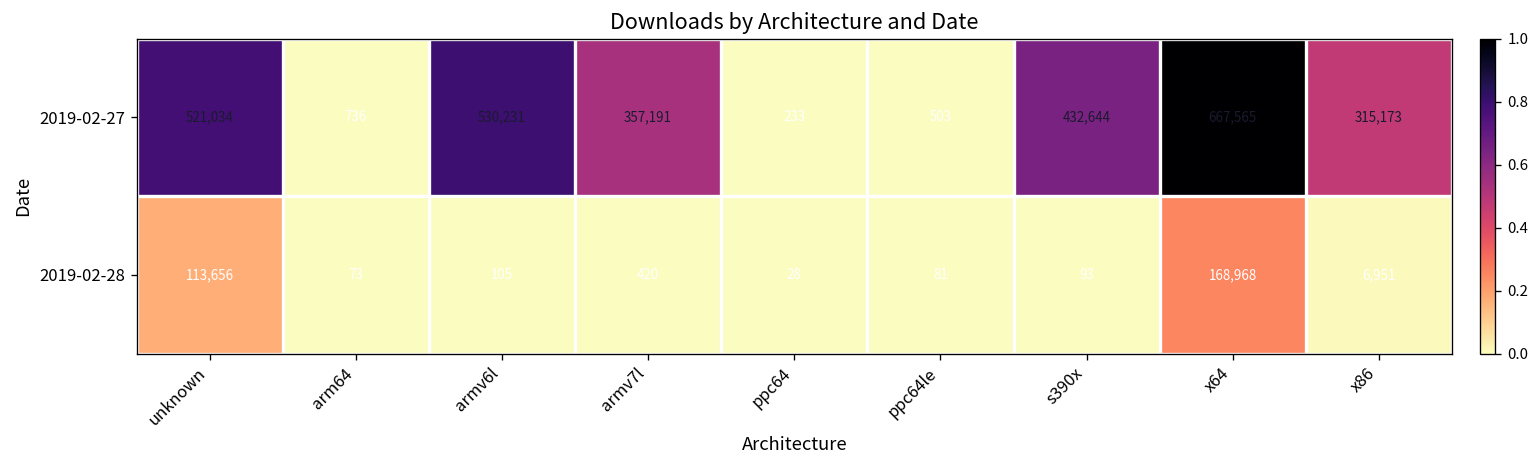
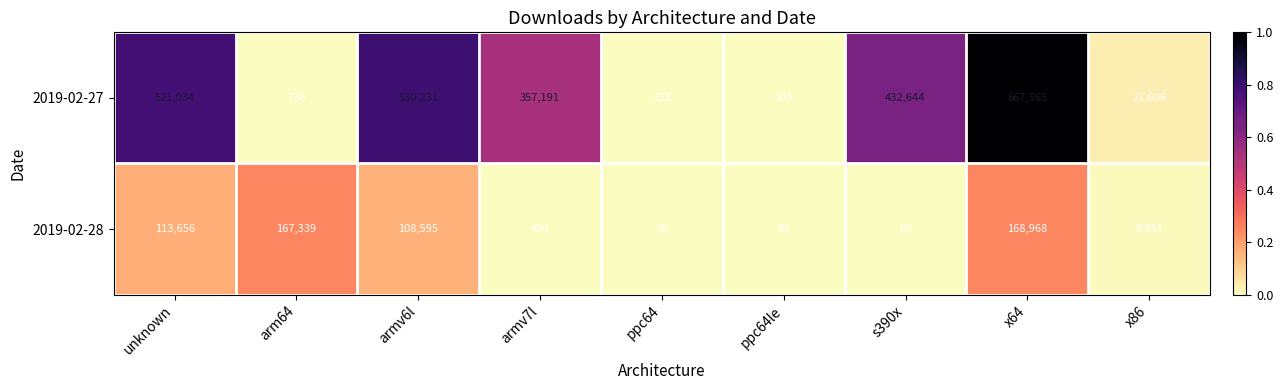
2019-02-27, x86: 315,173 -> 21,606
2019-02-28, arm64: 73 -> 167,339
2019-02-28, armv6l: 105 -> 108,595
